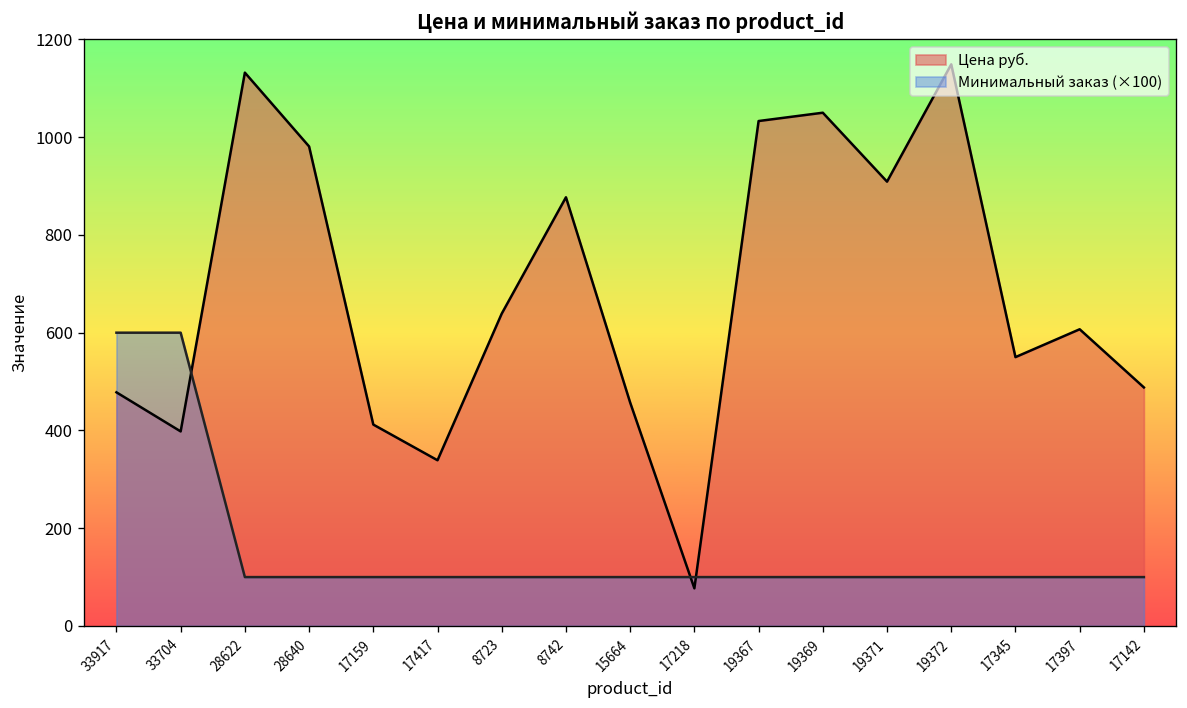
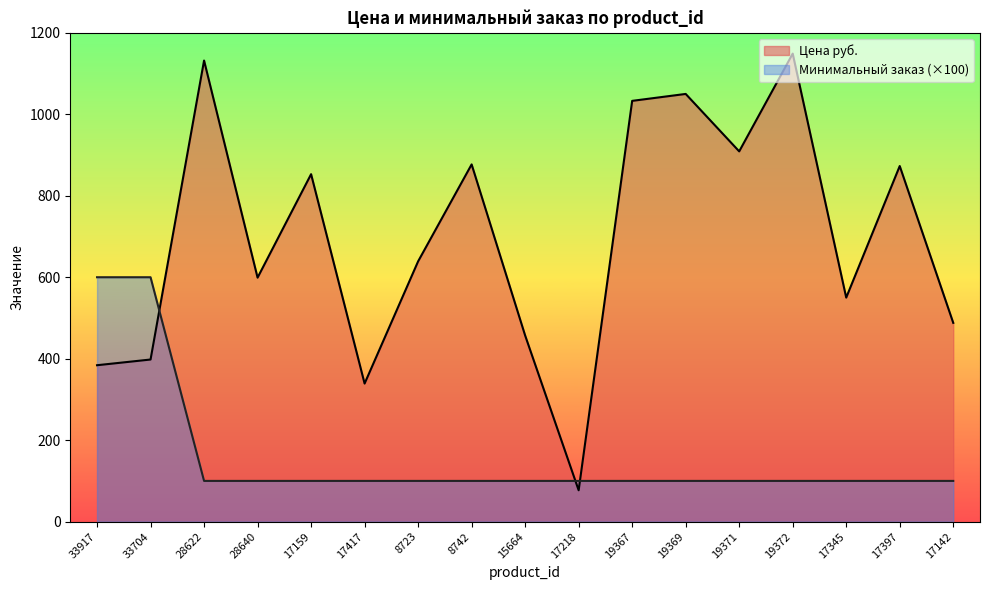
Цена руб., 33917: 480 -> 380
Цена руб., 28640: 980 -> 600
Цена руб., 17159: 410 -> 850
Цена руб., 17397: 610 -> 870
